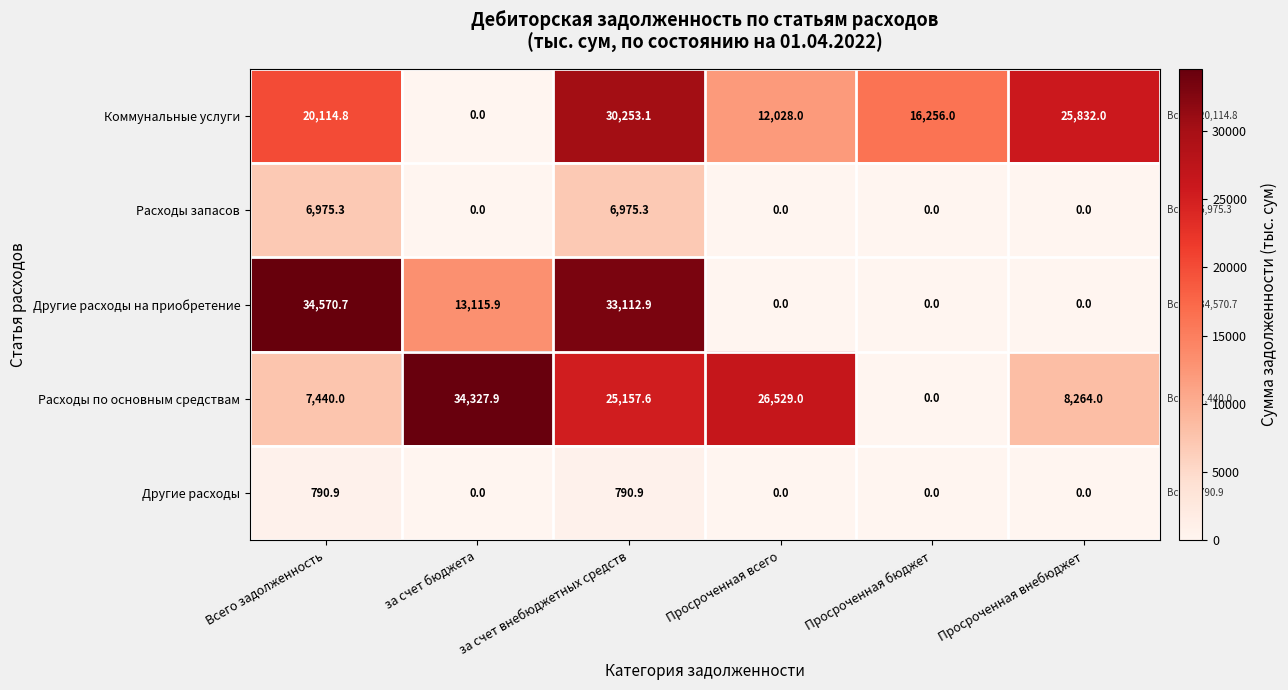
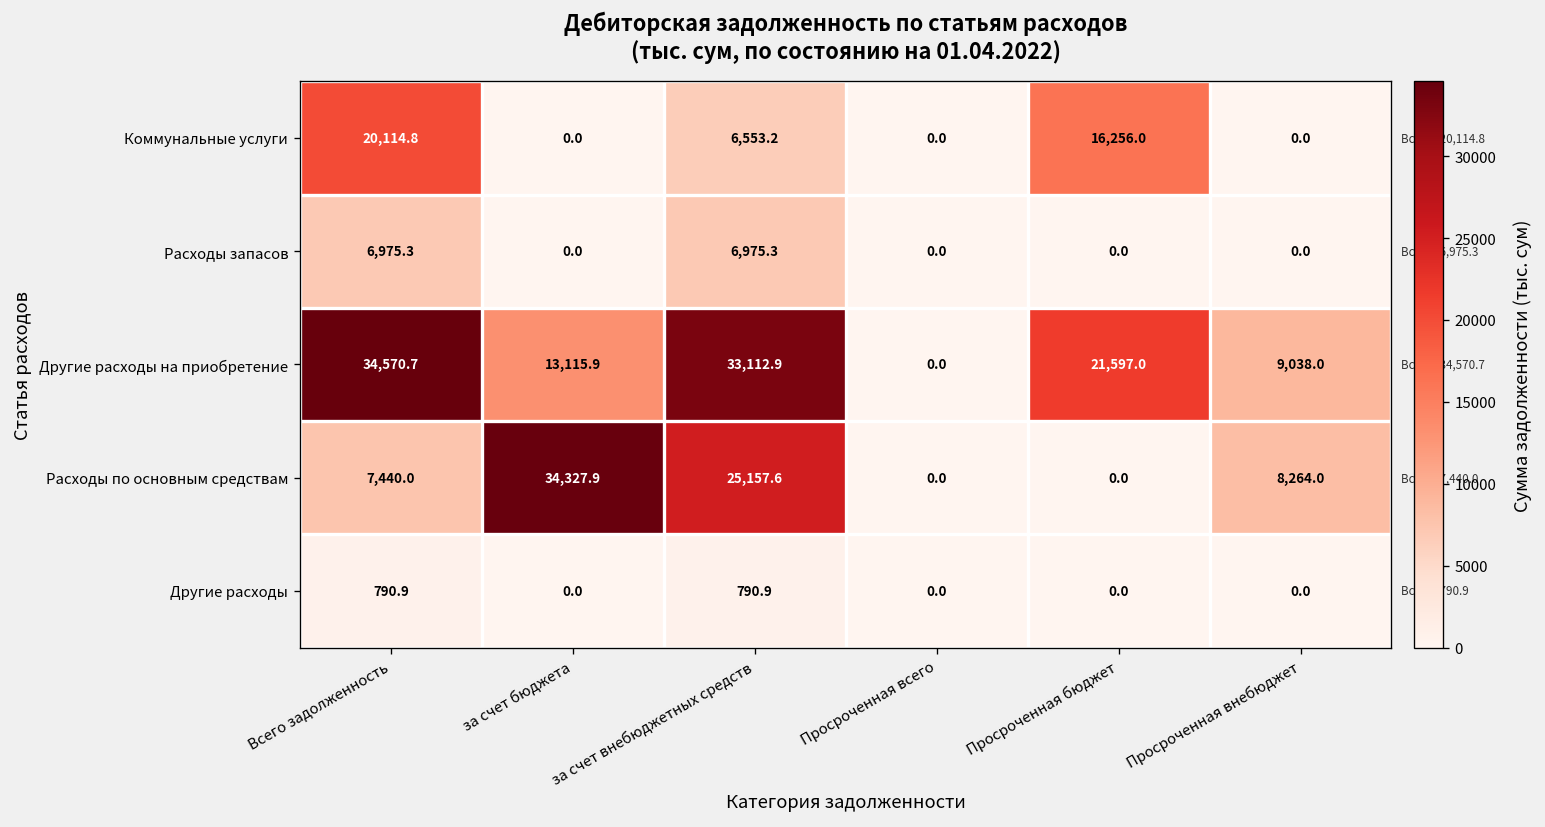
Коммунальные услуги, за счет внебюджетных средств: 30,253.1 -> 6,553.2
Коммунальные услуги, Просроченная всего: 12,028.0 -> 0.0
Коммунальные услуги, Просроченная внебюджет: 25,832.0 -> 0.0
Другие расходы на приобретение, Просроченная бюджет: 0.0 -> 21,597.0
Другие расходы на приобретение, Просроченная внебюджет: 0.0 -> 9,038.0
Расходы по основным средствам, Просроченная всего: 26,529.0 -> 0.0
